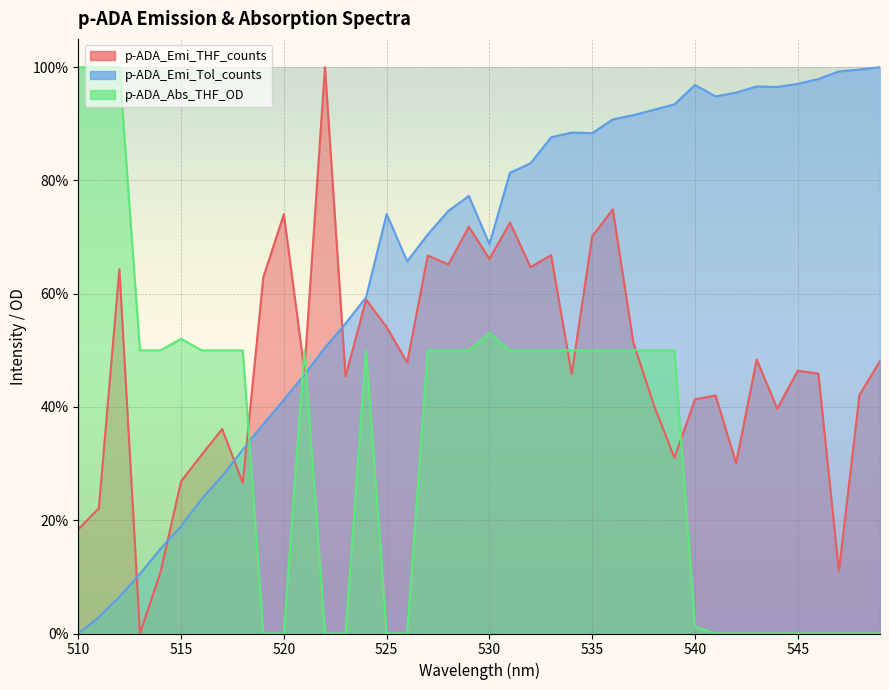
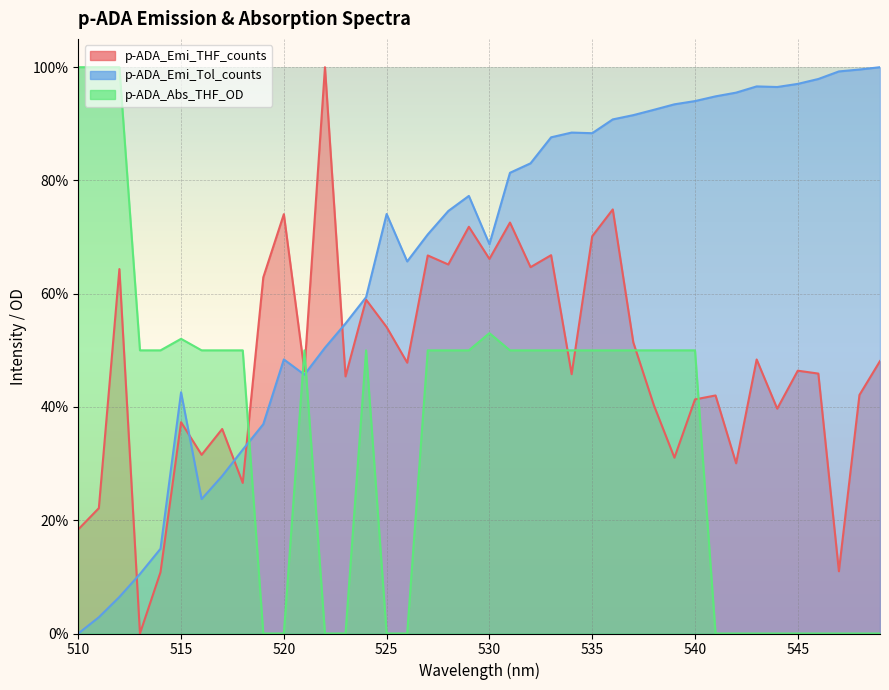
p-ADA_Emi_THF_counts, 515: 27% -> 37%
p-ADA_Emi_Tol_counts, 515: 19% -> 43%
p-ADA_Emi_Tol_counts, 520: 41% -> 48%
p-ADA_Emi_Tol_counts, 540: 97% -> 94%
p-ADA_Abs_THF_OD, 540: 1% -> 50%
